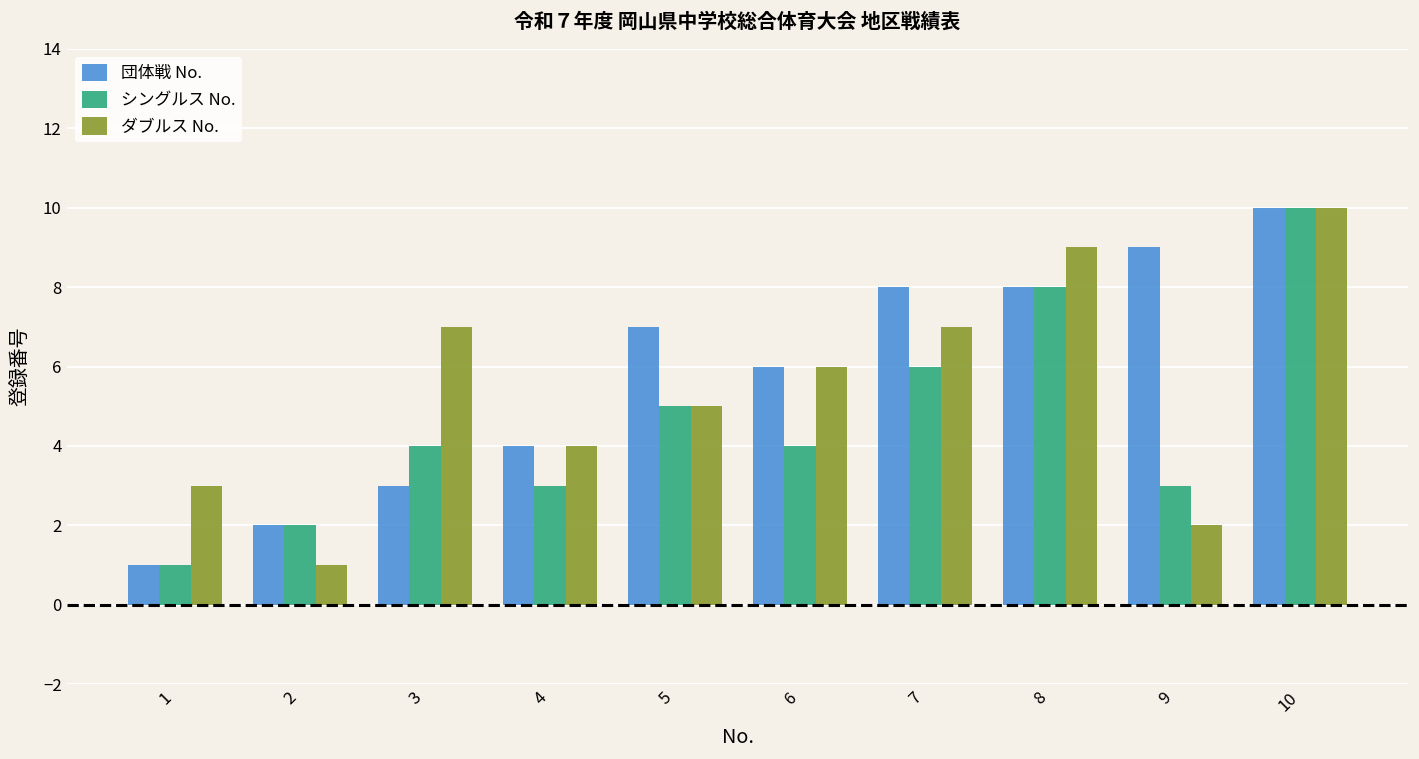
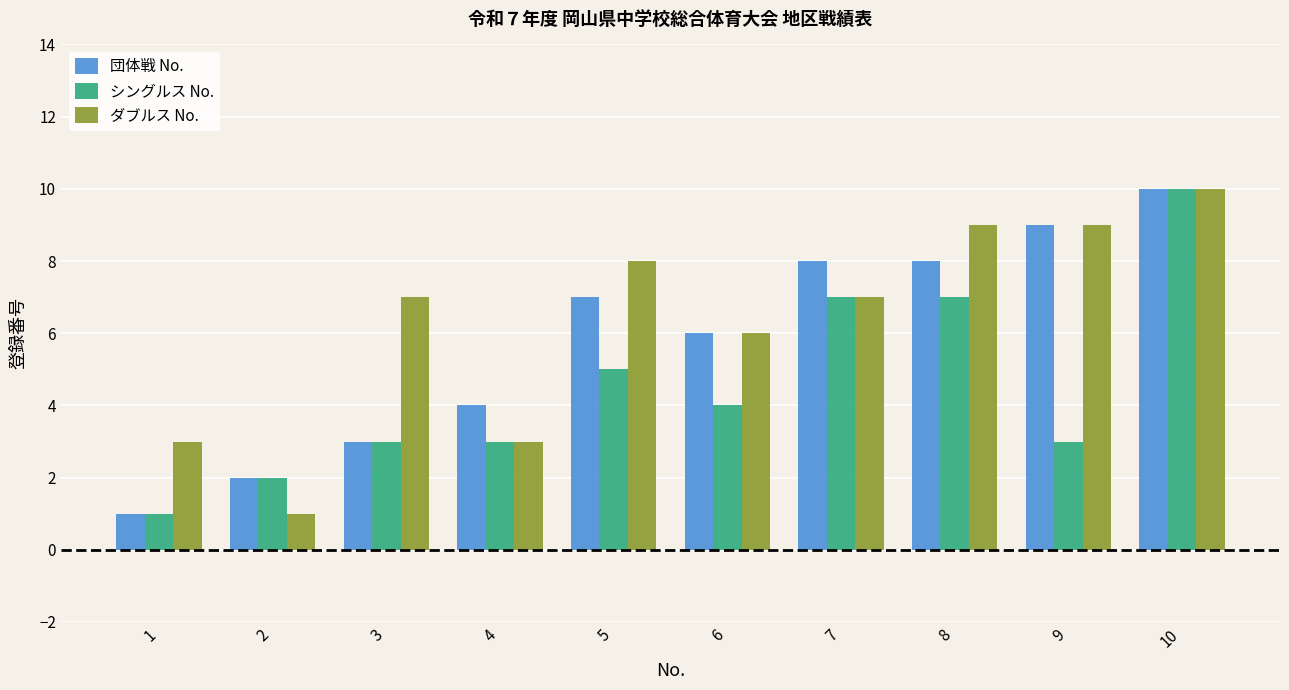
シングルス No., 3: 4 -> 3
ダブルス No., 4: 4 -> 3
ダブルス No., 5: 5 -> 8
シングルス No., 7: 6 -> 7
シングルス No., 8: 8 -> 7
ダブルス No., 9: 2 -> 9
